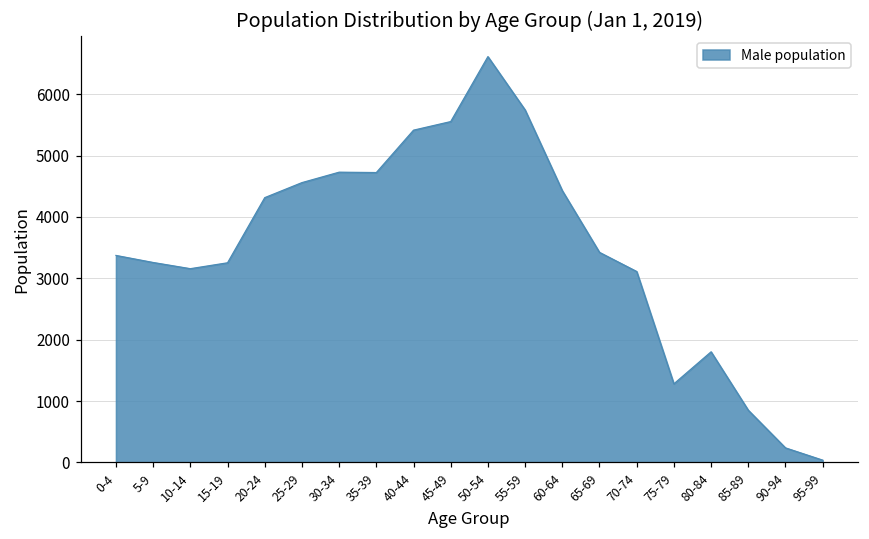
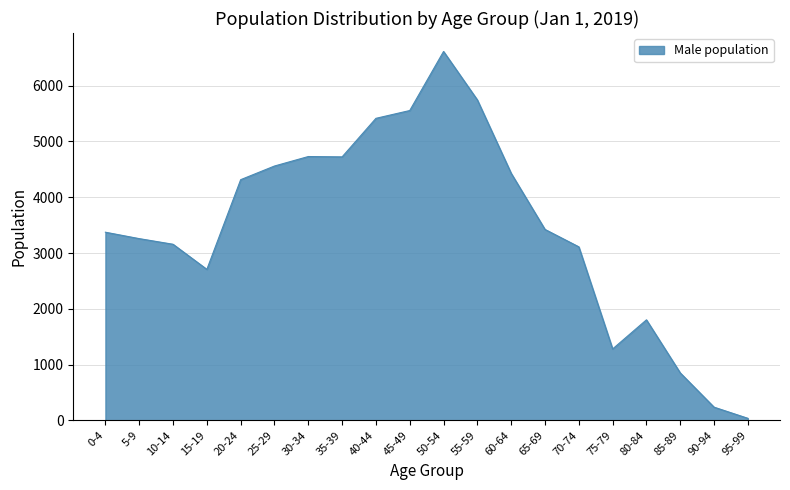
15-19: 3300 -> 2700
